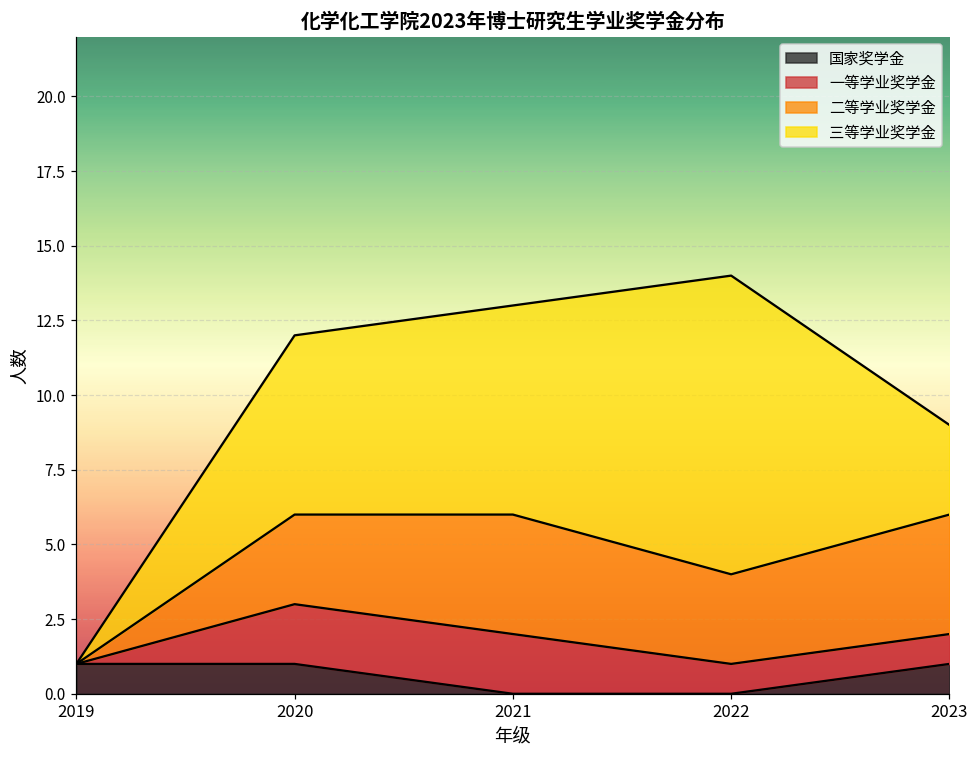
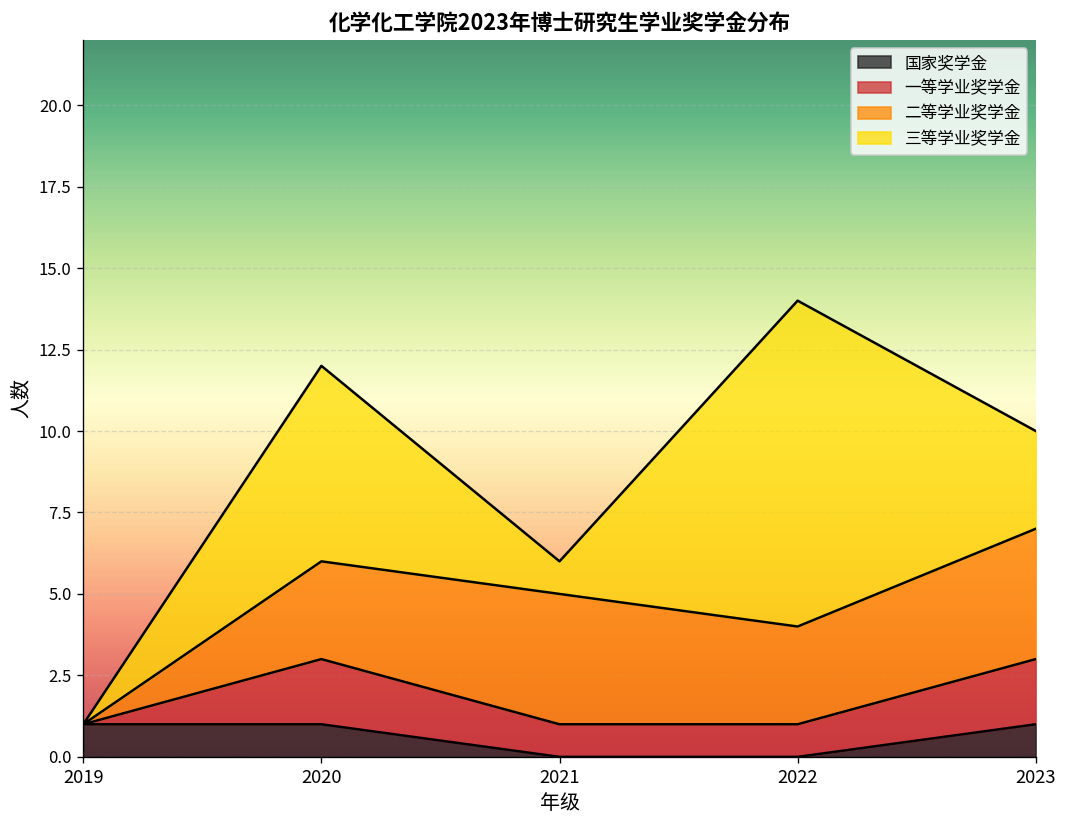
一等学业奖学金, 2021: 2 -> 1
三等学业奖学金, 2021: 7 -> 1
一等学业奖学金, 2023: 1 -> 2
